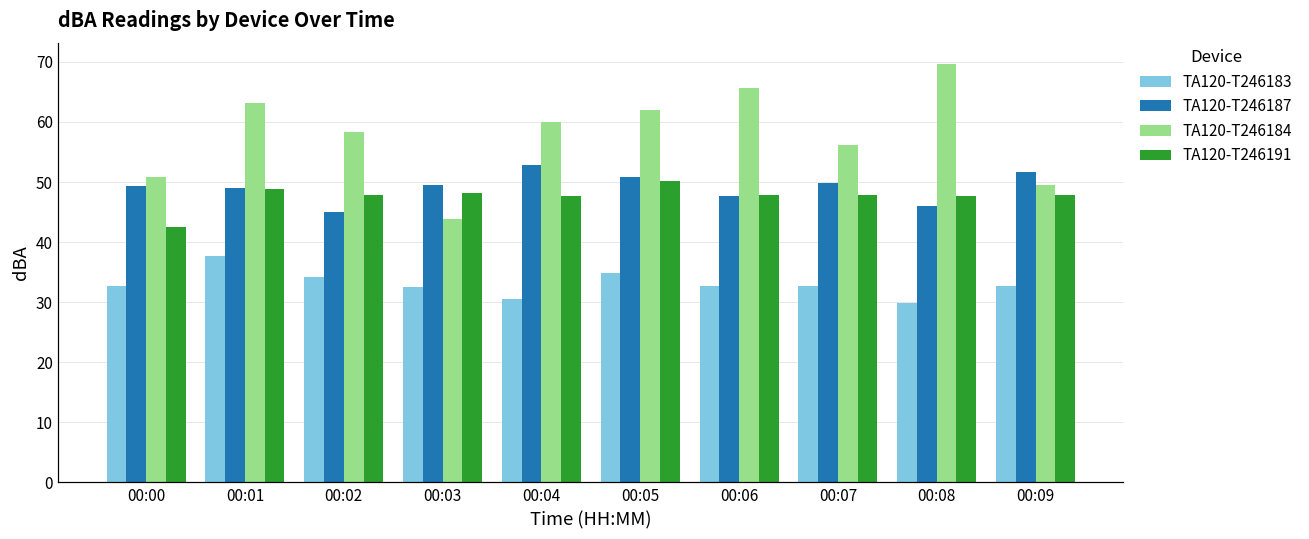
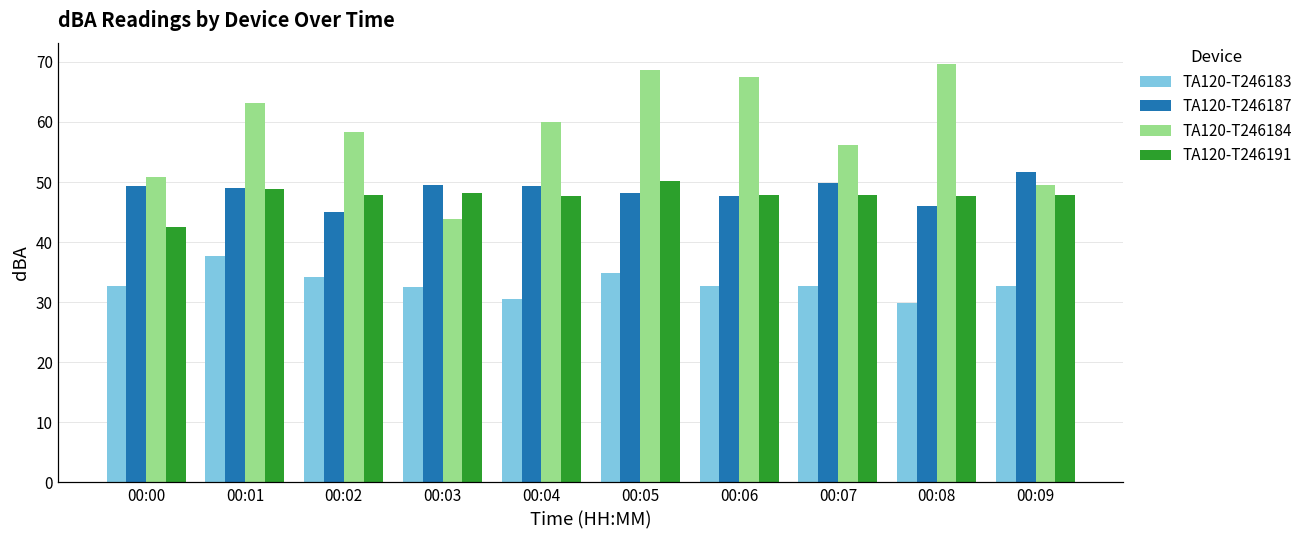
TA120-T246187, 00:04: 53 -> 49
TA120-T246187, 00:05: 51 -> 48
TA120-T246184, 00:05: 62 -> 69
TA120-T246184, 00:06: 66 -> 68
